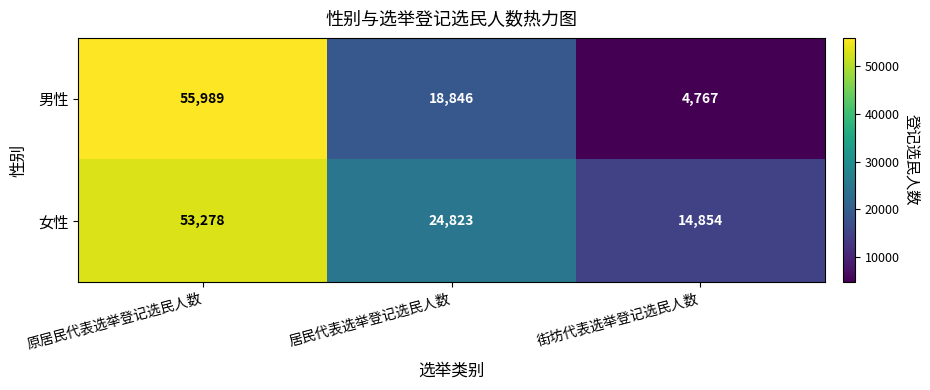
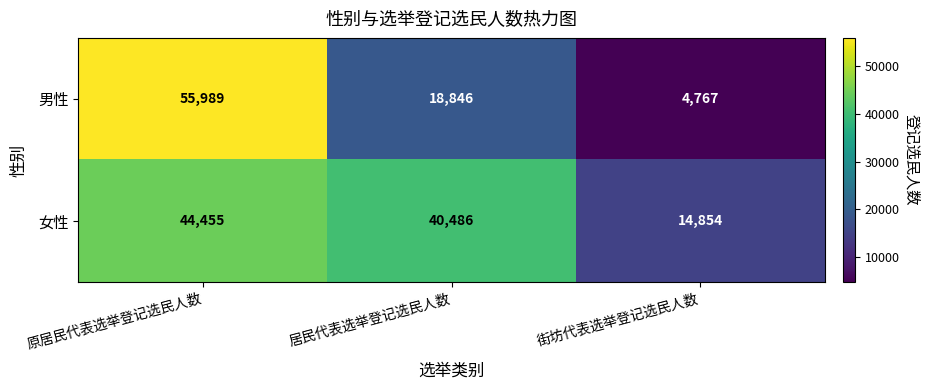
女性, 原居民代表选举登记选民人数: 53,278 -> 44,455
女性, 居民代表选举登记选民人数: 24,823 -> 40,486
